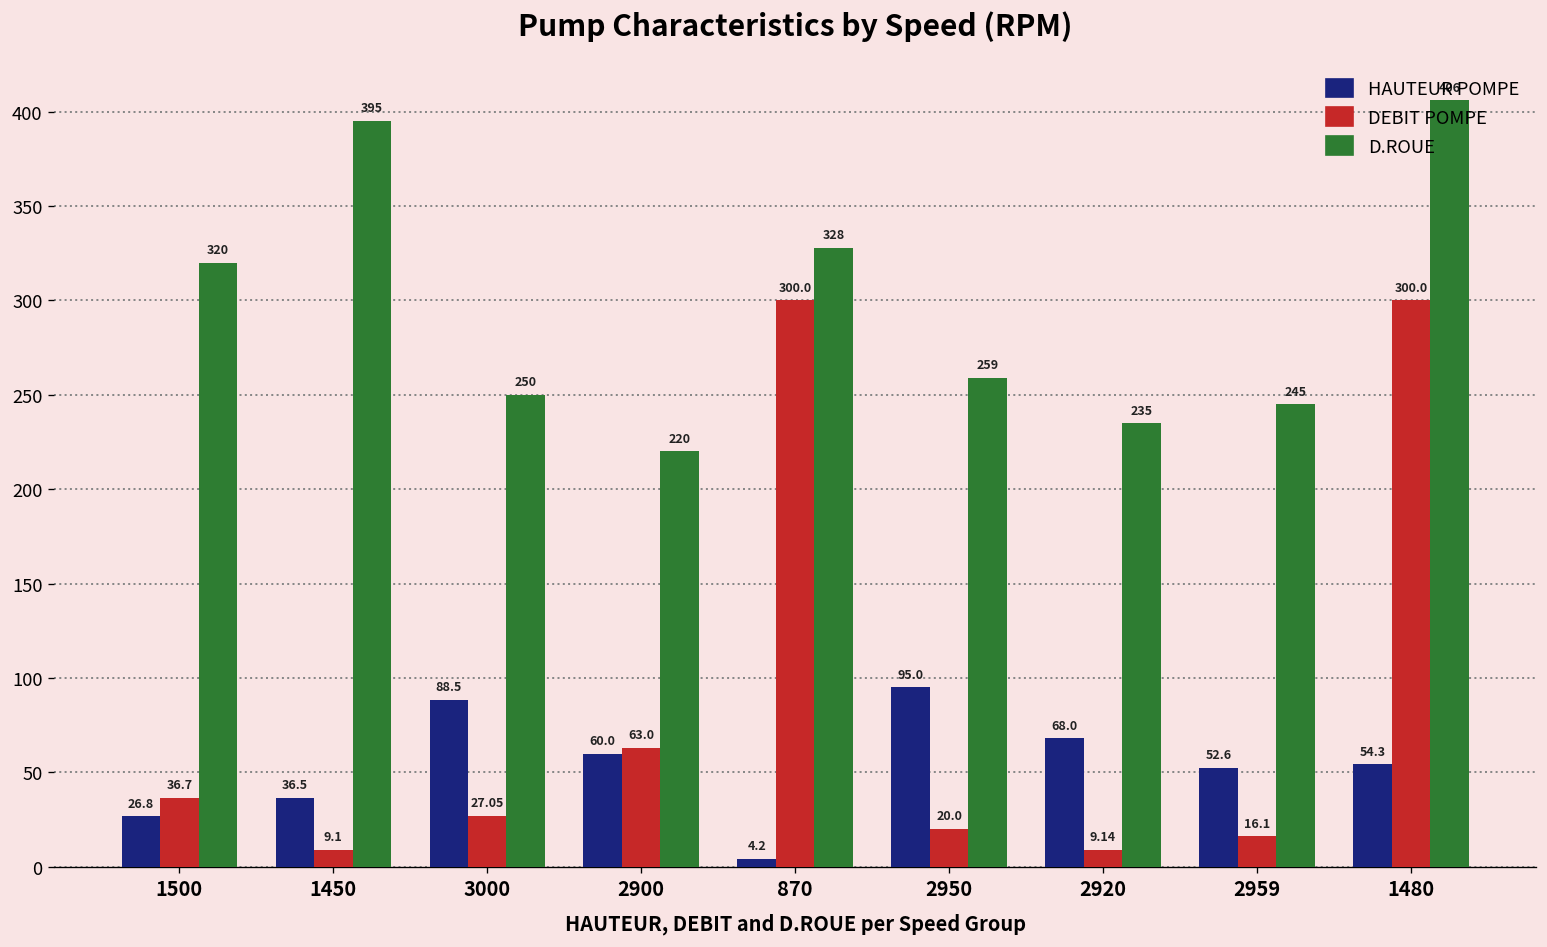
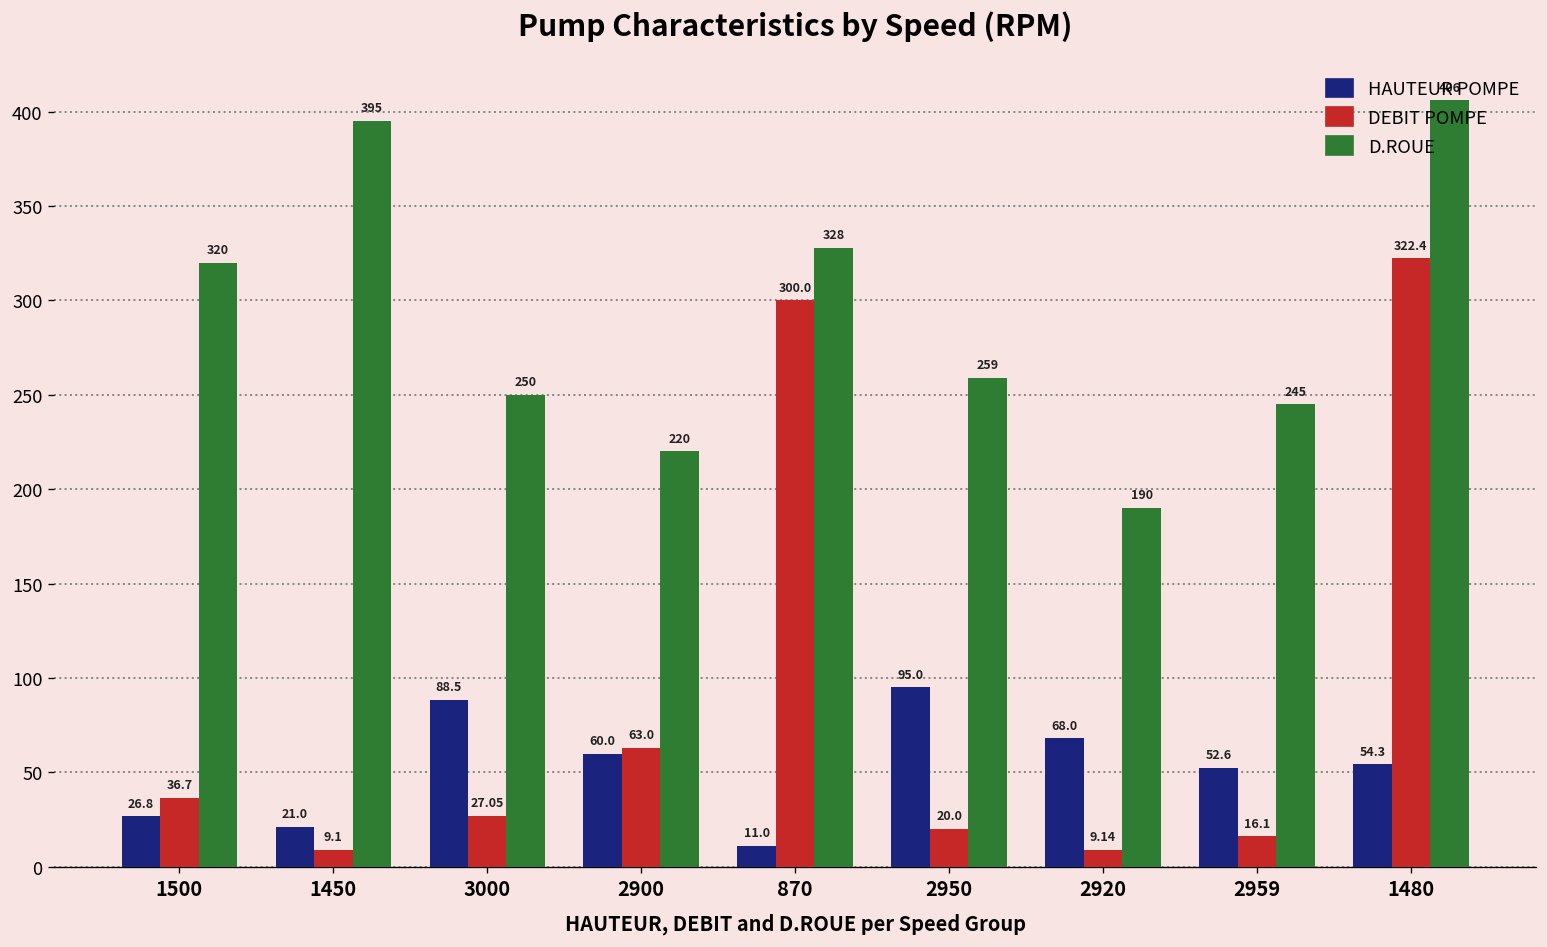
HAUTEUR POMPE, 1450: 36.5 -> 21.0
HAUTEUR POMPE, 870: 4.2 -> 11.0
D.ROUE, 2920: 235 -> 190
DEBIT POMPE, 1480: 300.0 -> 322.4
